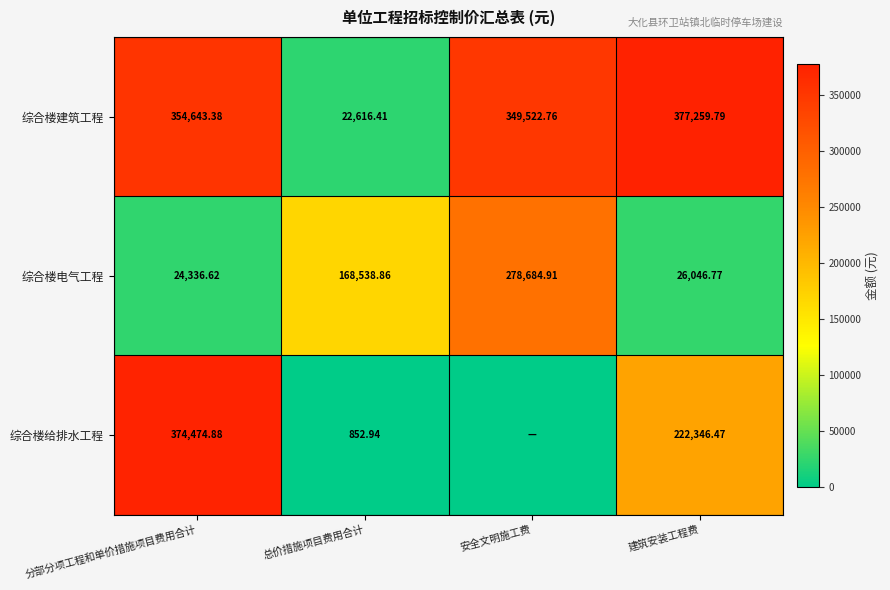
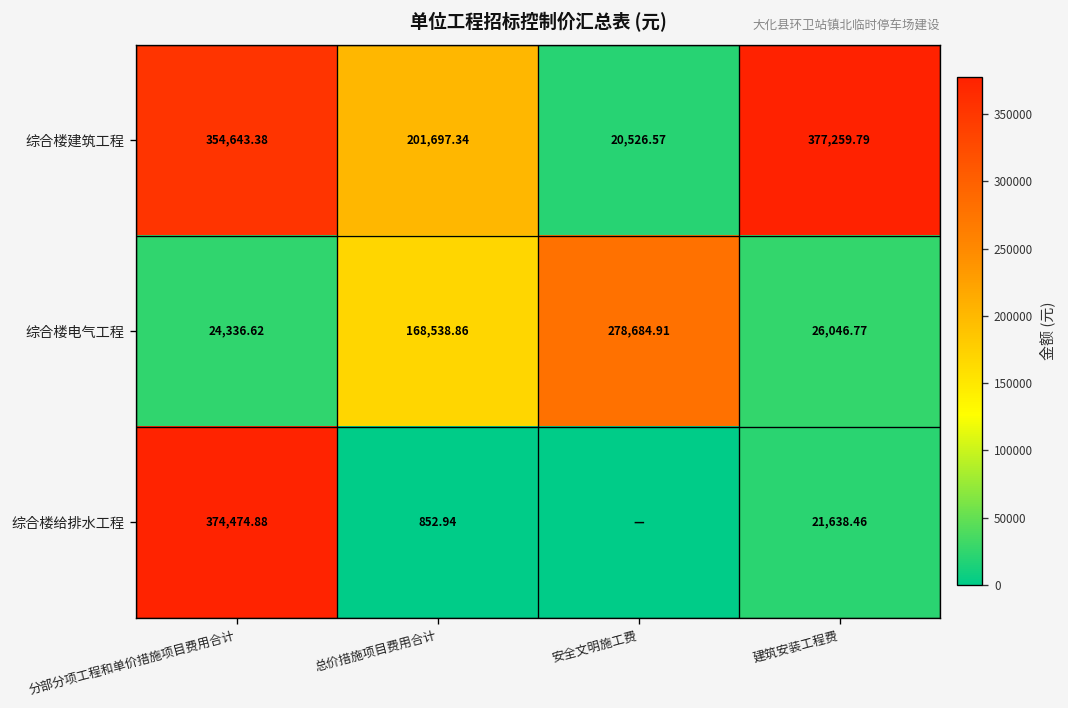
综合楼建筑工程, 总价措施项目费用合计: 22,616.41 -> 201,697.34
综合楼建筑工程, 安全文明施工费: 349,522.76 -> 20,526.57
综合楼给排水工程, 建筑安装工程费: 222,346.47 -> 21,638.46
